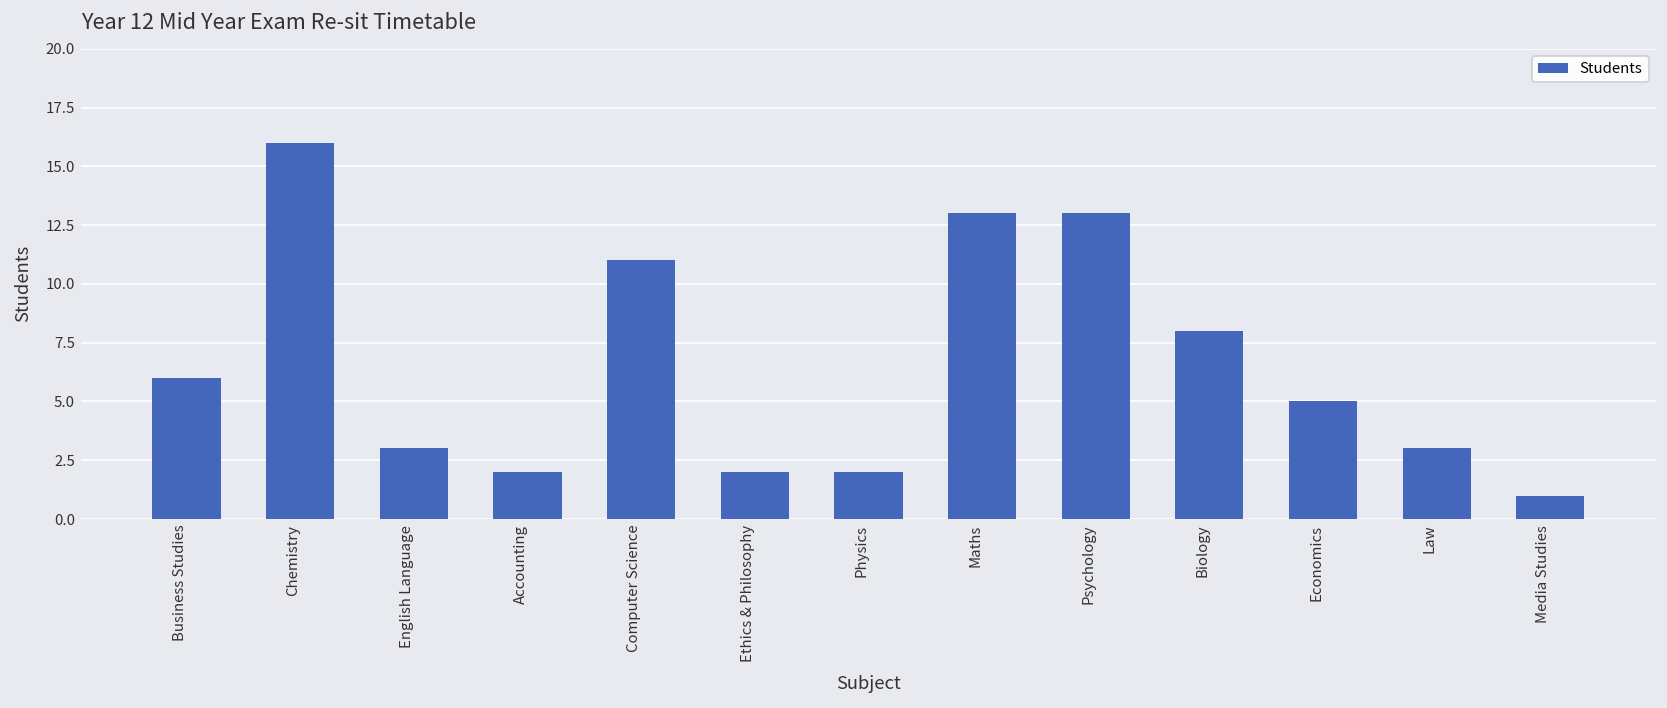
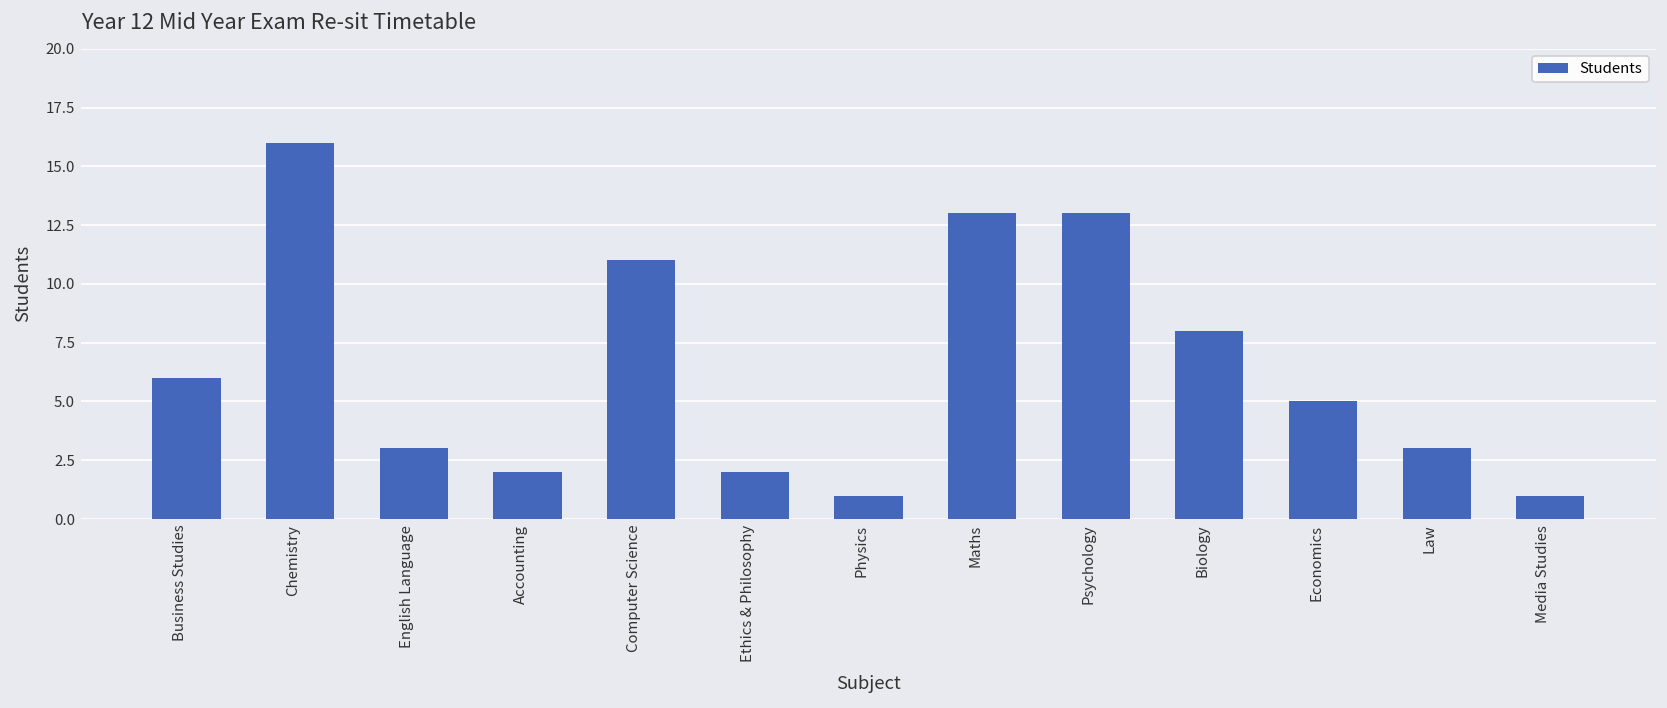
Physics: 2 -> 1
